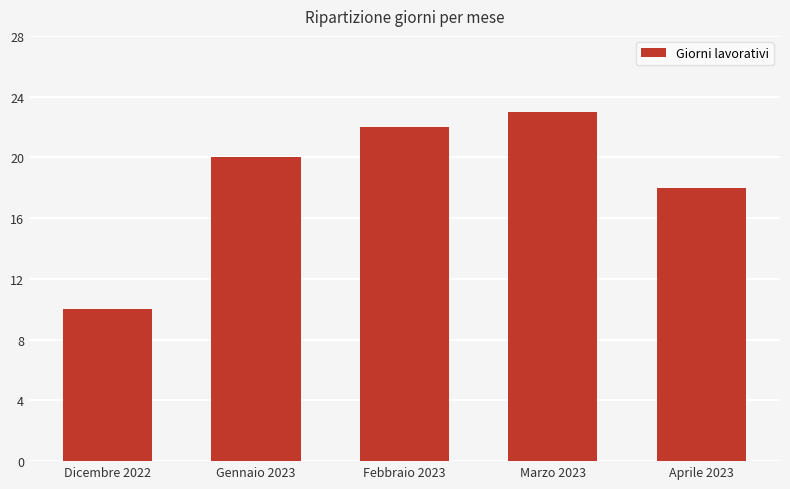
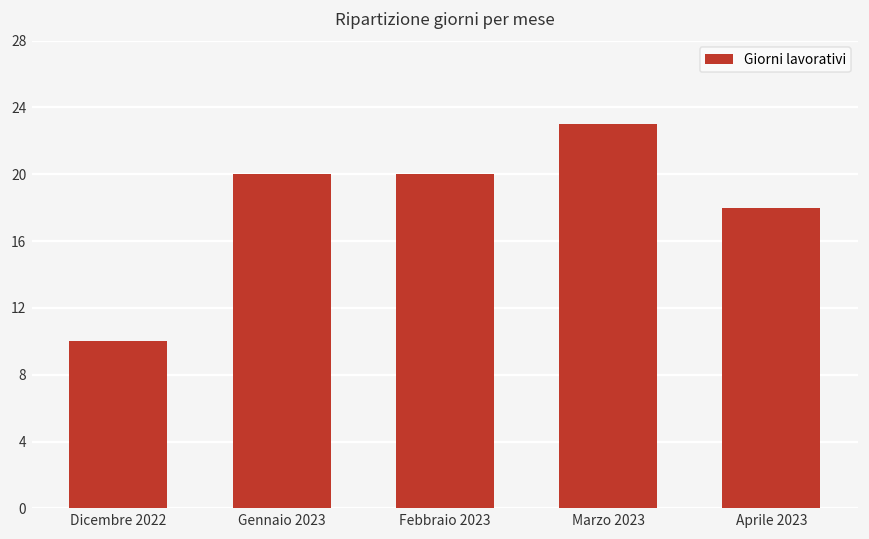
Febbraio 2023: 22 -> 20
